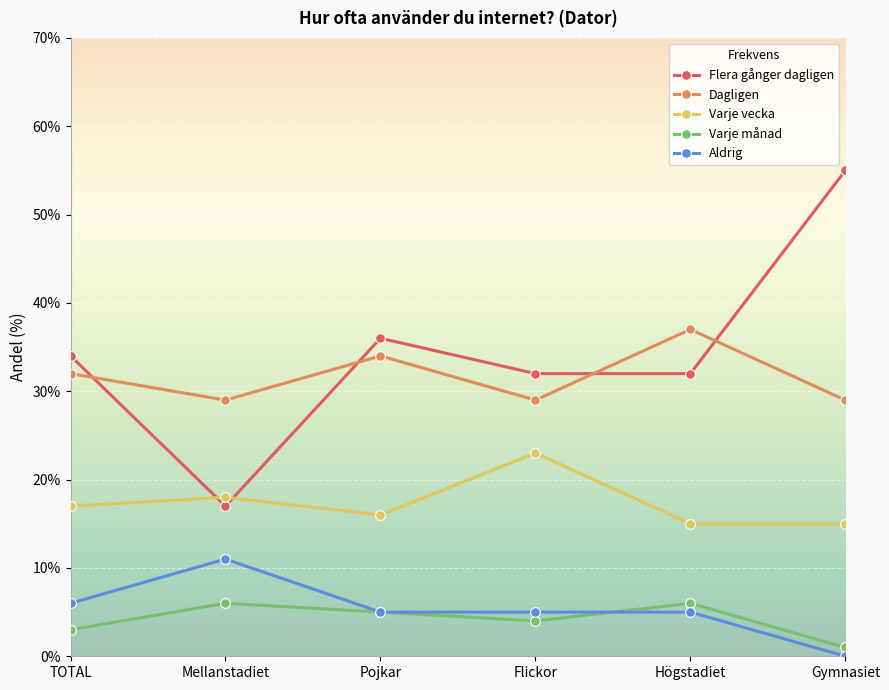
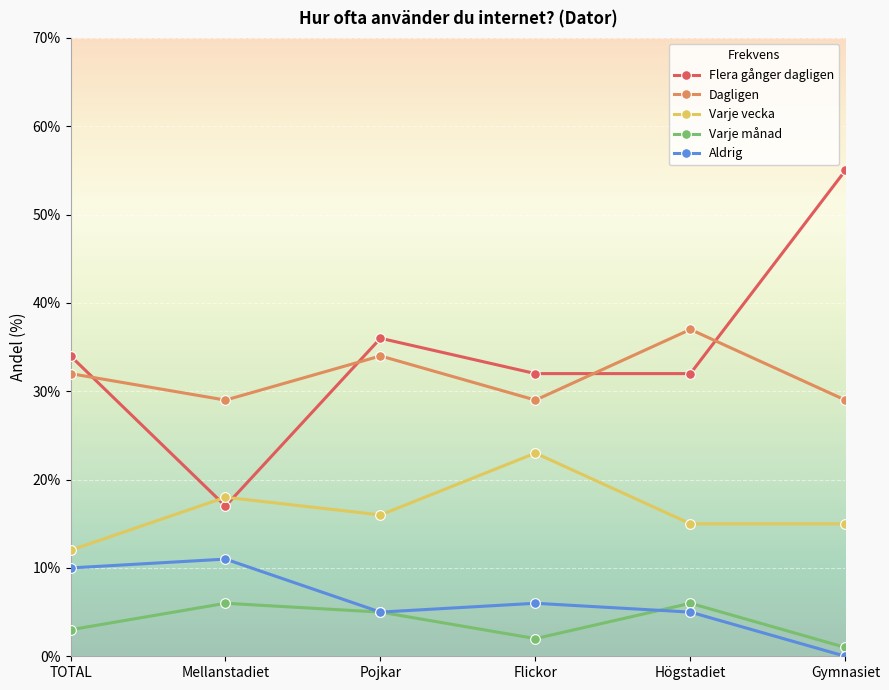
Varje vecka, TOTAL: 17% -> 12%
Aldrig, TOTAL: 6% -> 10%
Varje månad, Flickor: 4% -> 2%
Aldrig, Flickor: 5% -> 6%
